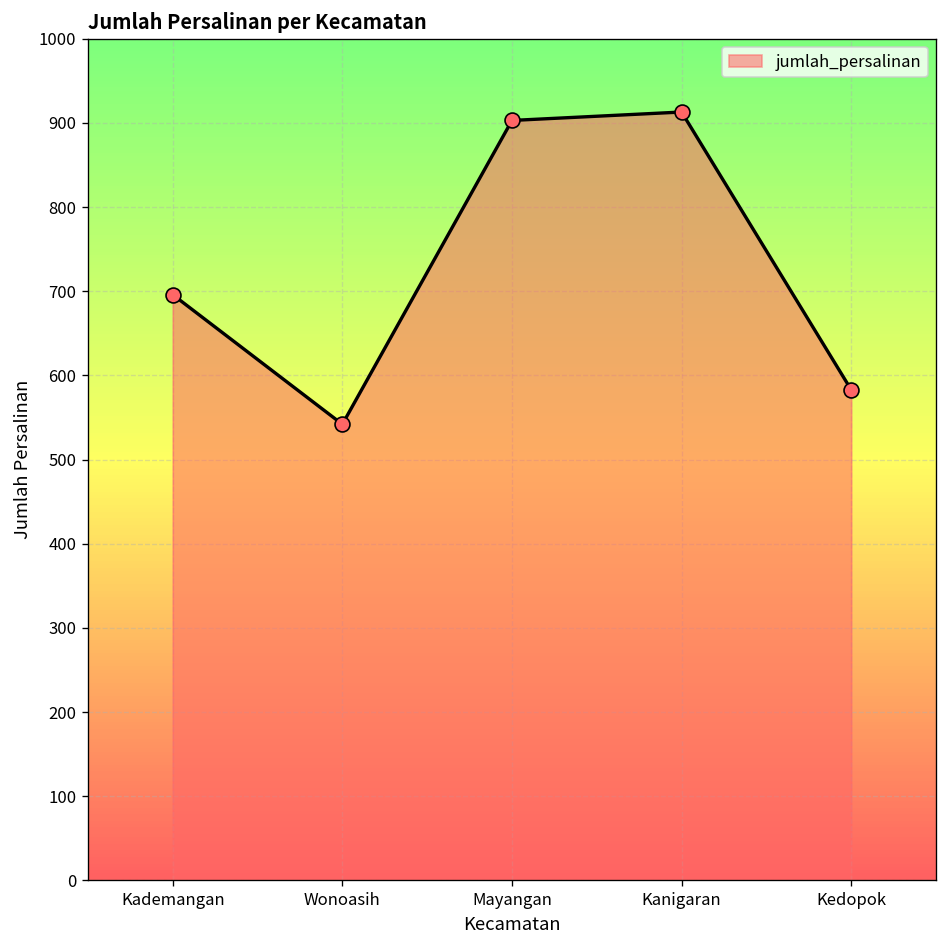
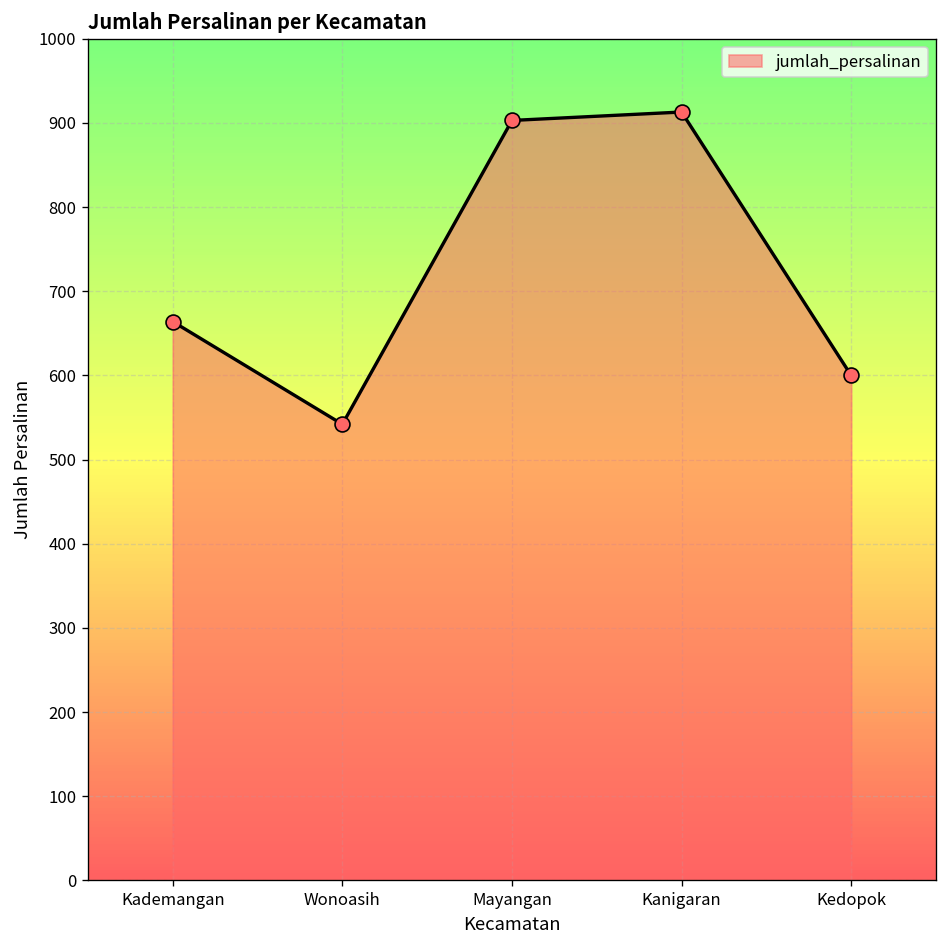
Kademangan: 700 -> 660
Kedopok: 580 -> 600
